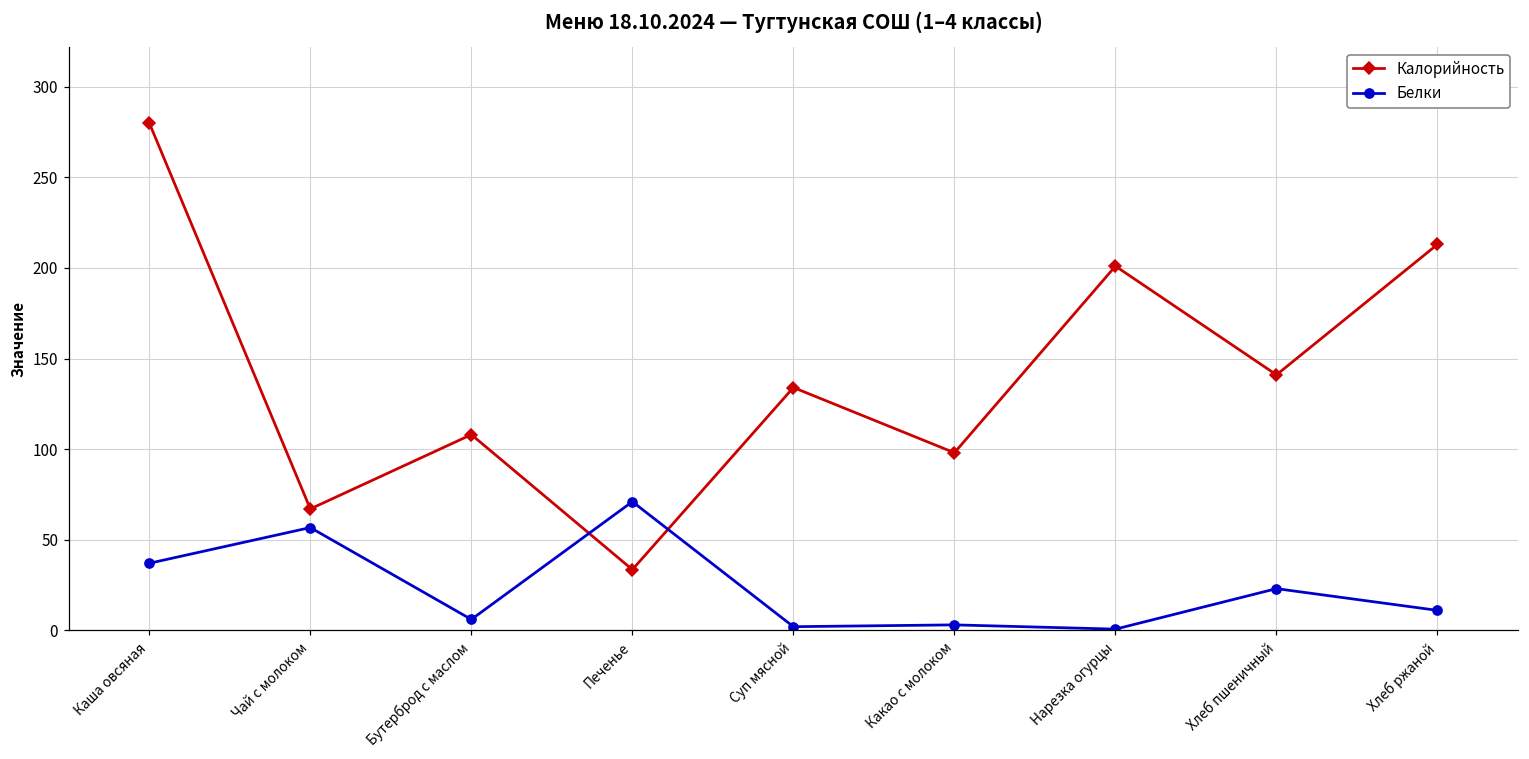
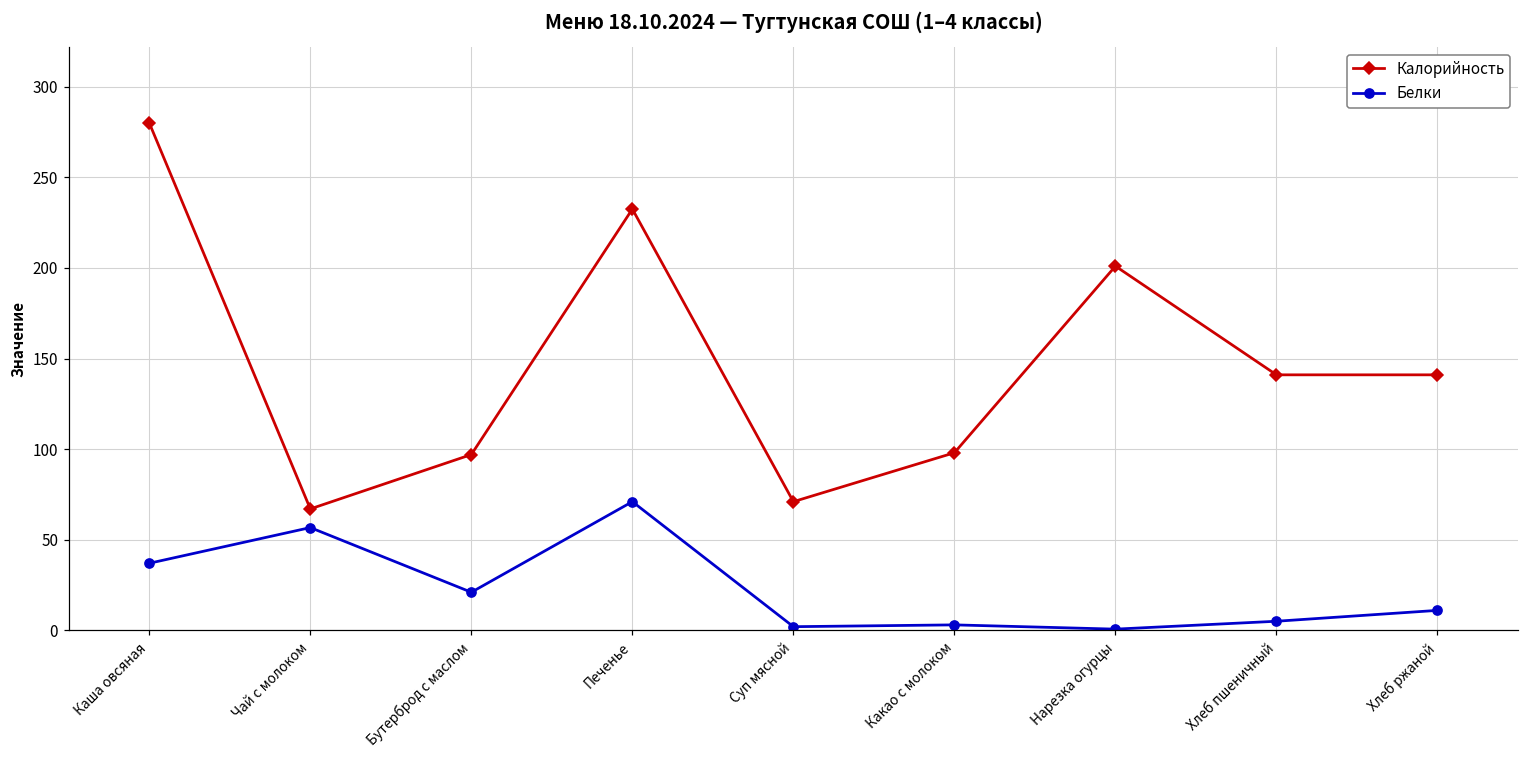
Калорийность, Бутерброд с маслом: 108 -> 97
Белки, Бутерброд с маслом: 6 -> 21
Калорийность, Печенье: 34 -> 233
Калорийность, Суп мясной: 134 -> 71
Белки, Хлеб пшеничный: 23 -> 5
Калорийность, Хлеб ржаной: 213 -> 141
